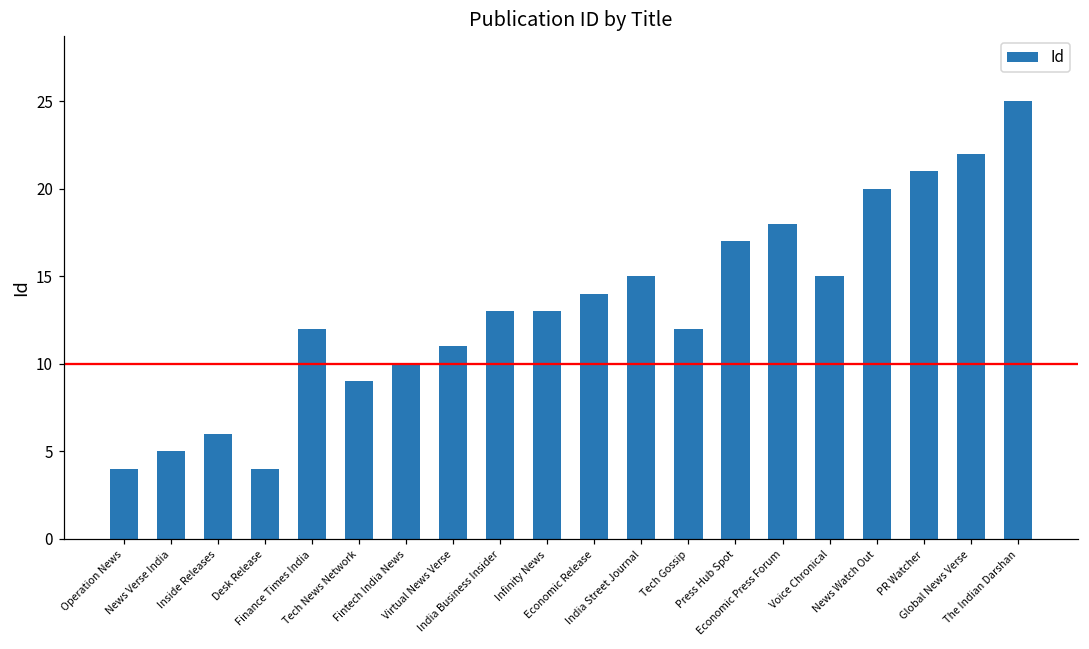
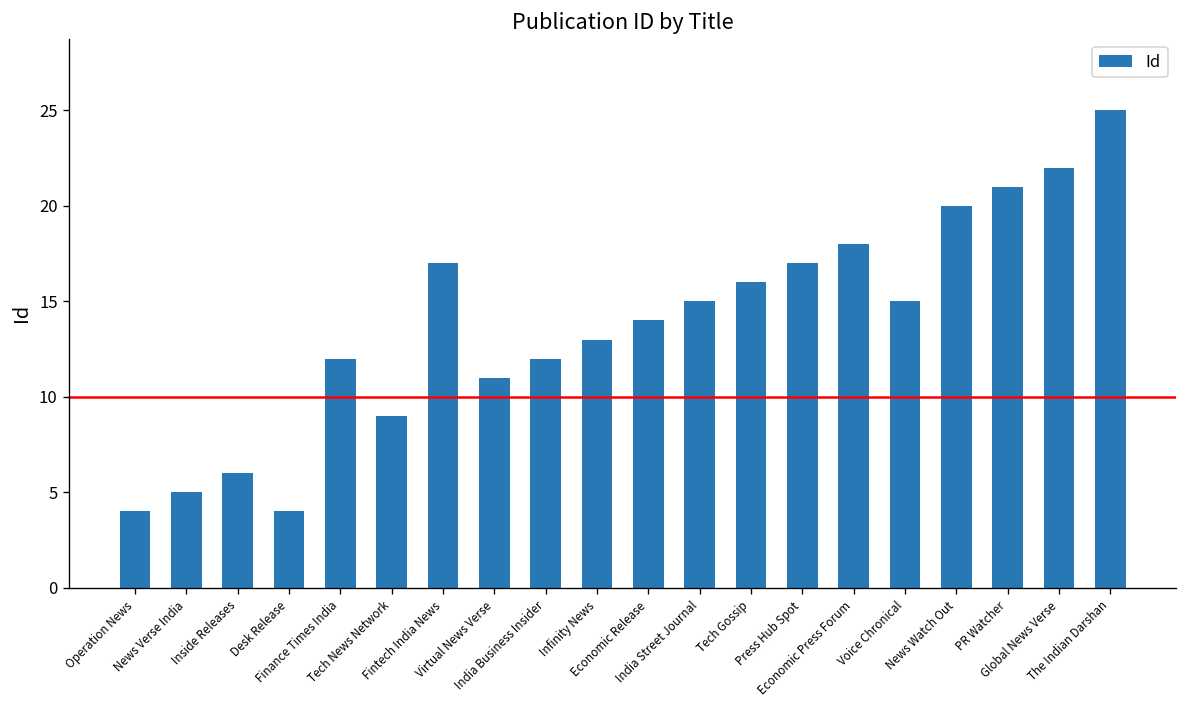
Fintech India News: 10 -> 17
India Business Insider: 13 -> 12
Tech Gossip: 12 -> 16
